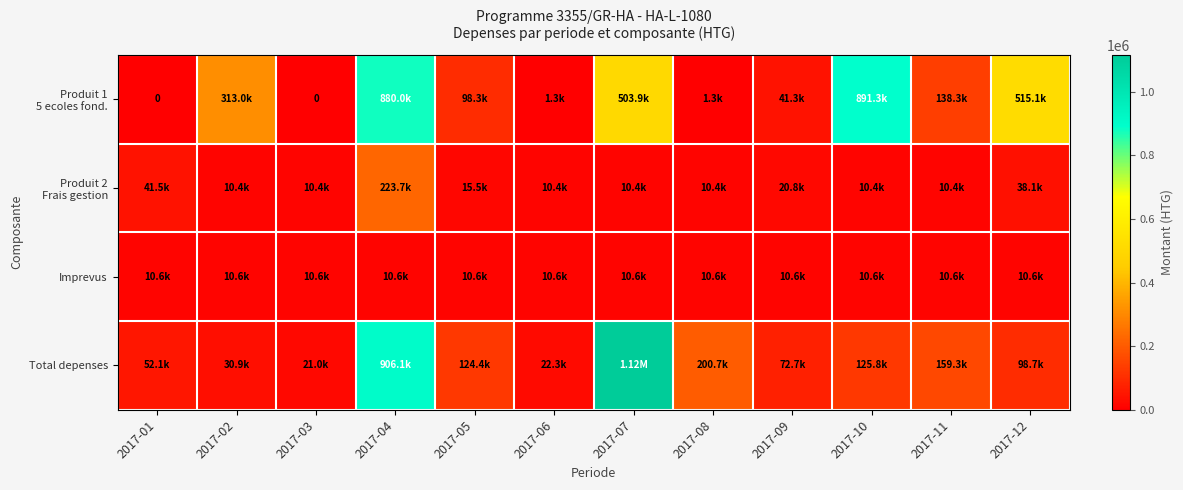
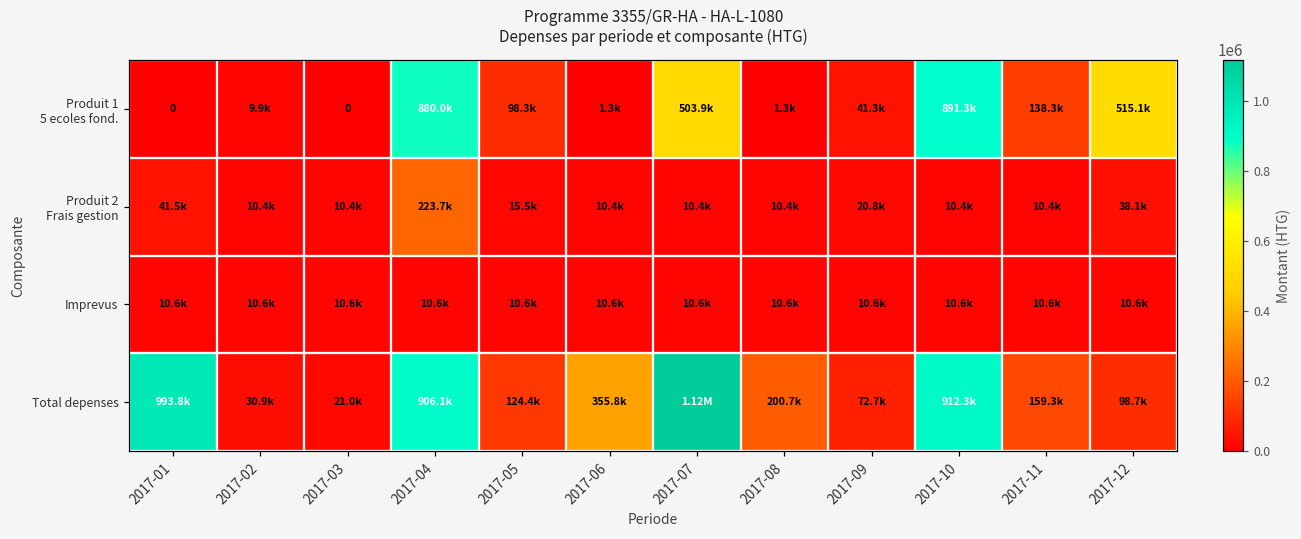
Produit 1 5 ecoles fond., 2017-02: 313.0k -> 9.9k
Total depenses, 2017-01: 52.1k -> 993.8k
Total depenses, 2017-06: 22.3k -> 355.8k
Total depenses, 2017-10: 125.8k -> 912.3k
